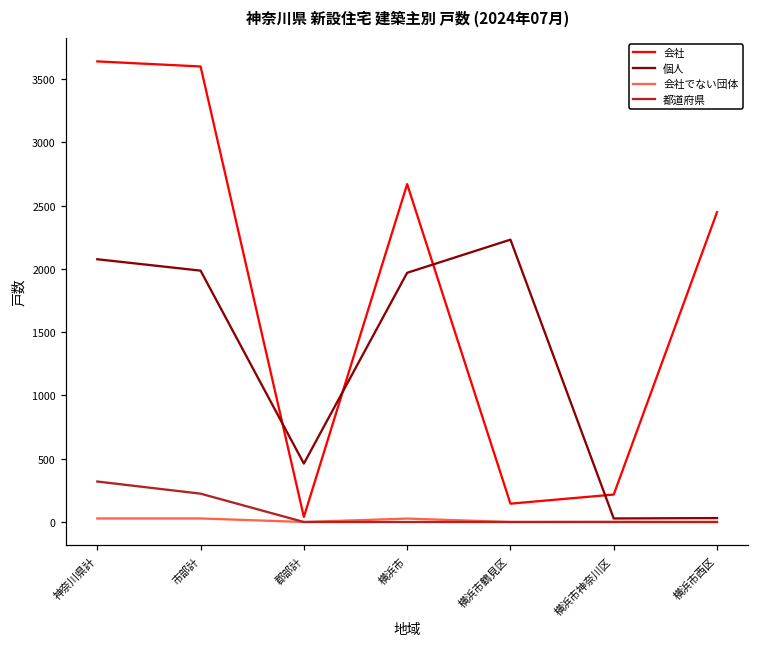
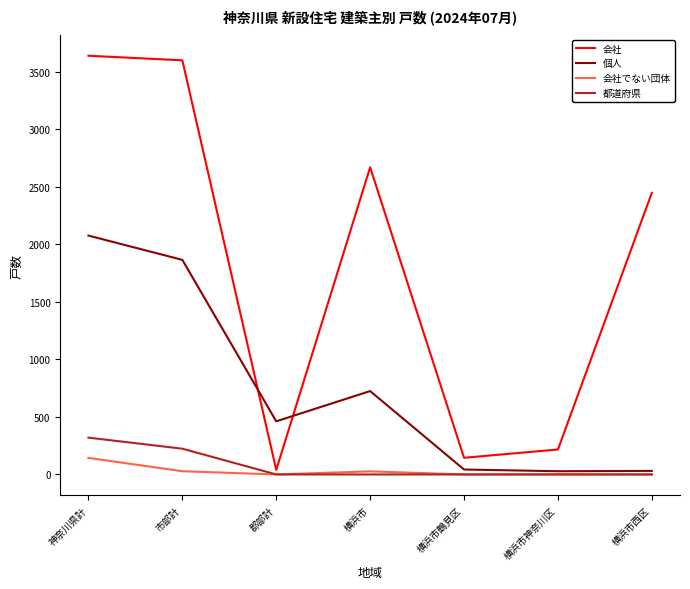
会社でない団体, 神奈川県計: 30 -> 140
個人, 市部計: 1990 -> 1870
個人, 横浜市: 1970 -> 730
個人, 横浜市鶴見区: 2230 -> 40
